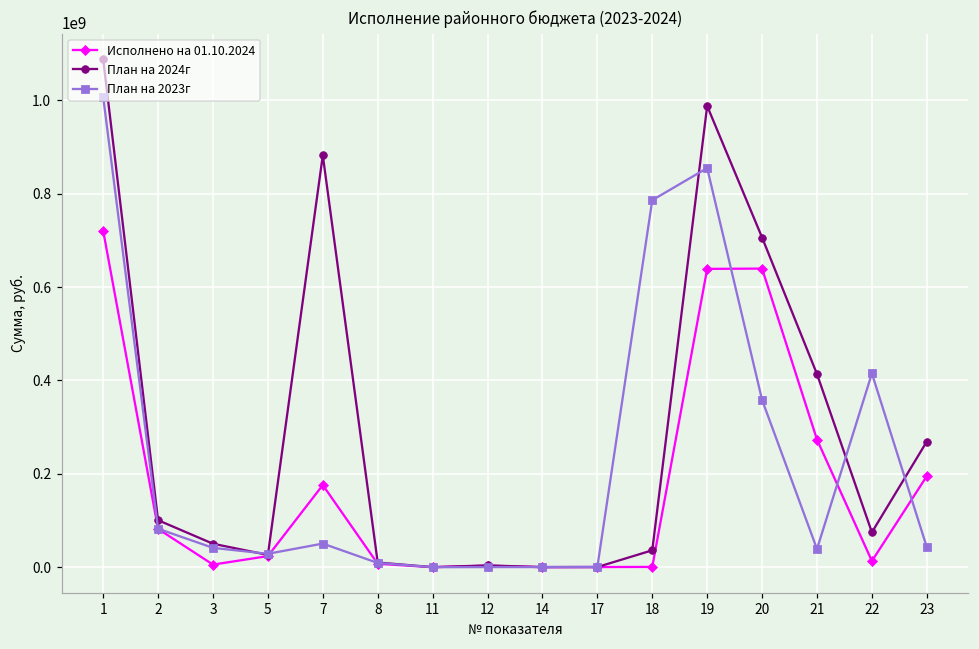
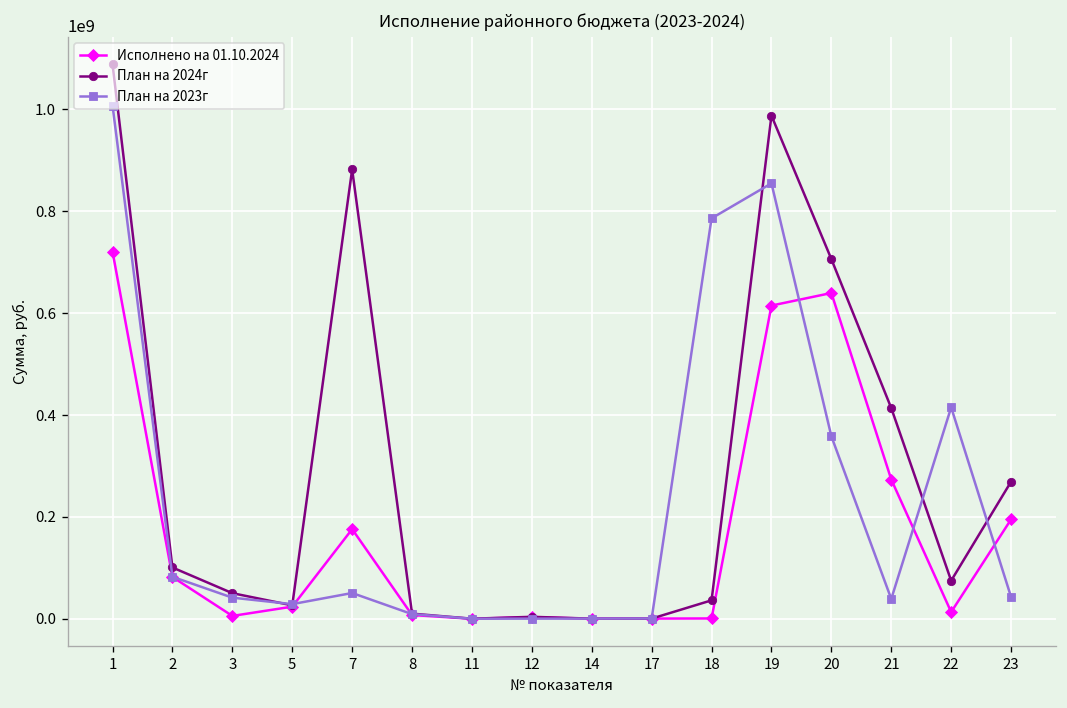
Исполнено на 01.10.2024, 19: 640000000 -> 610000000
